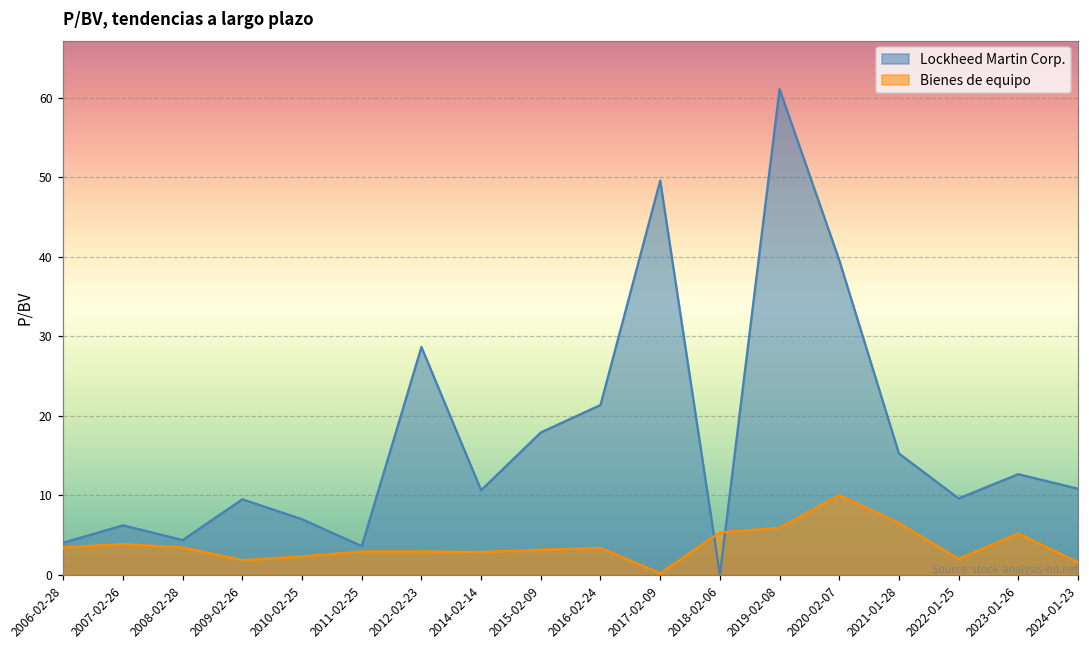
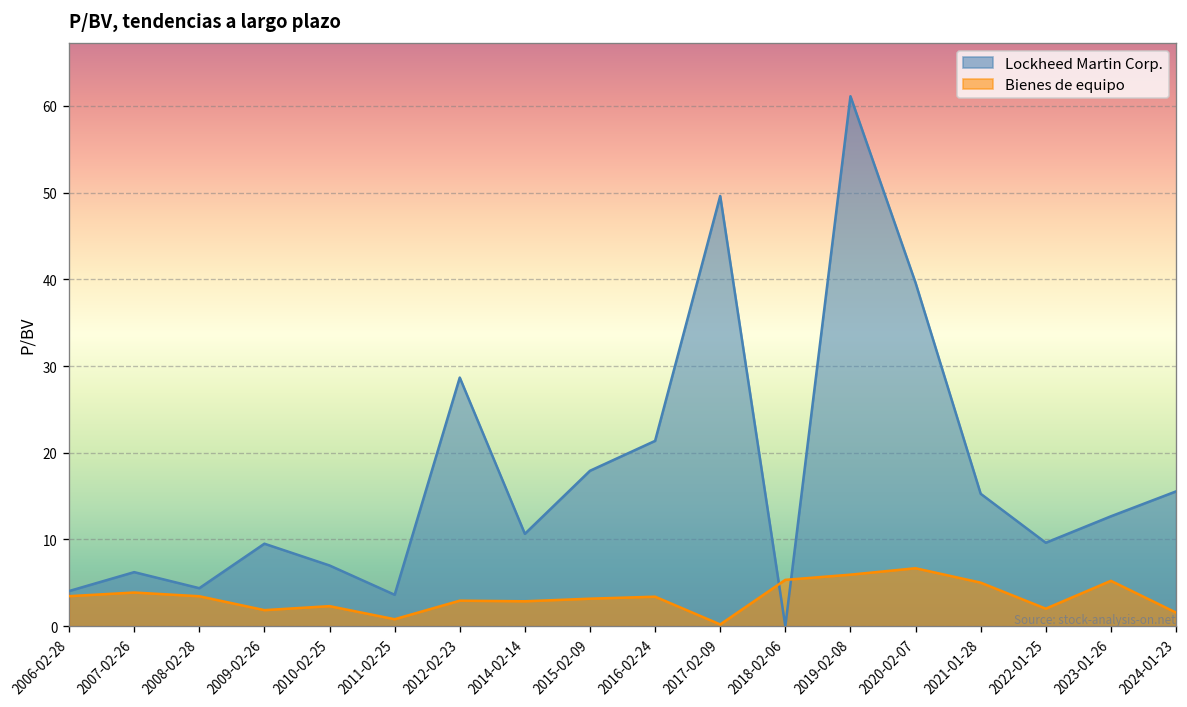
Bienes de equipo, 2011-02-25: 3 -> 1
Bienes de equipo, 2020-02-07: 10 -> 7
Bienes de equipo, 2021-01-28: 7 -> 5
Lockheed Martin Corp., 2024-01-23: 11 -> 16
